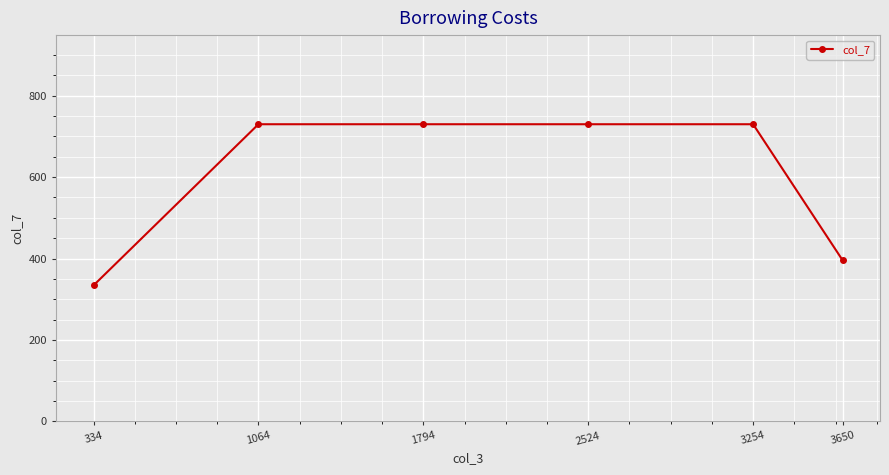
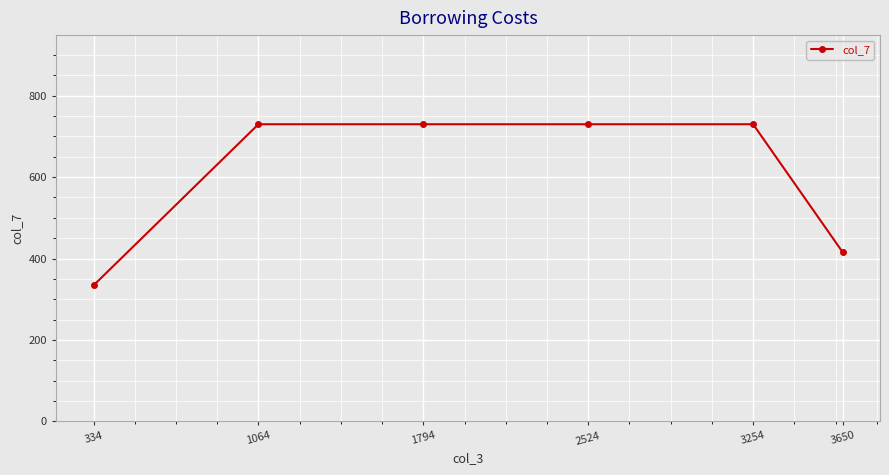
3650: 400 -> 420
